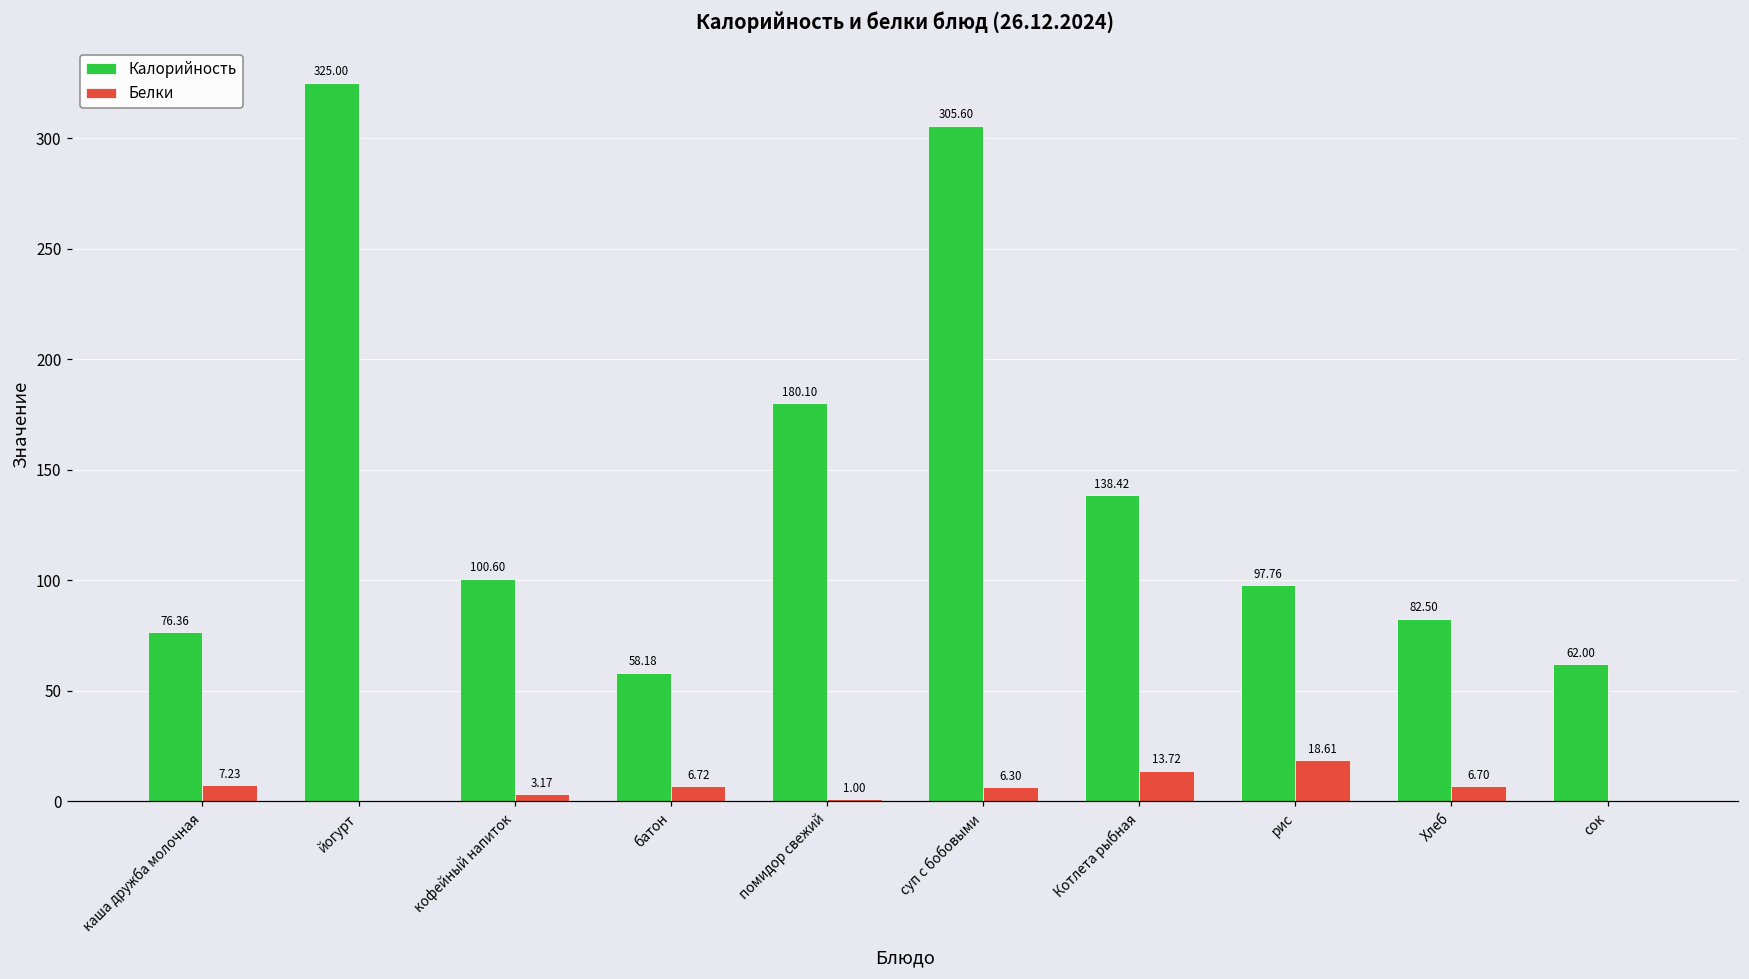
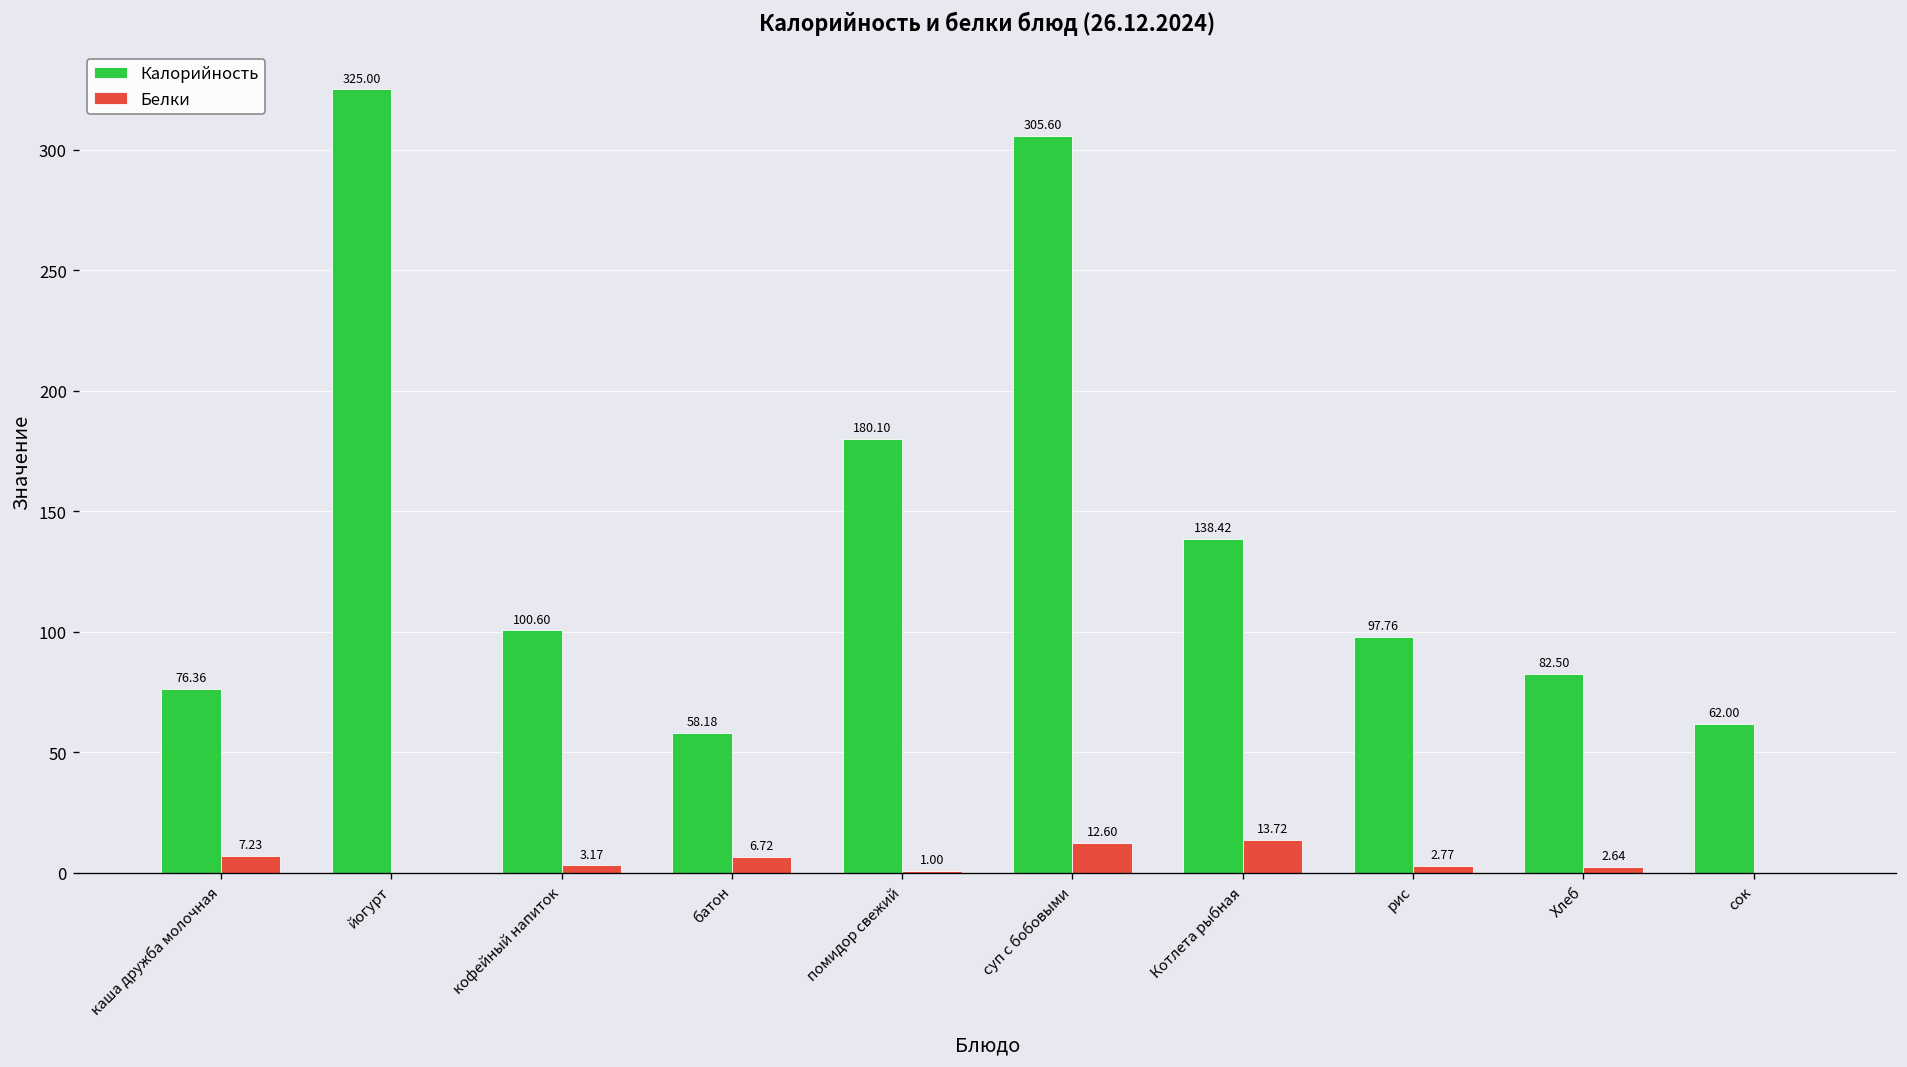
Белки, суп с бобовыми: 6.30 -> 12.60
Белки, рис: 18.61 -> 2.77
Белки, Хлеб: 6.70 -> 2.64
